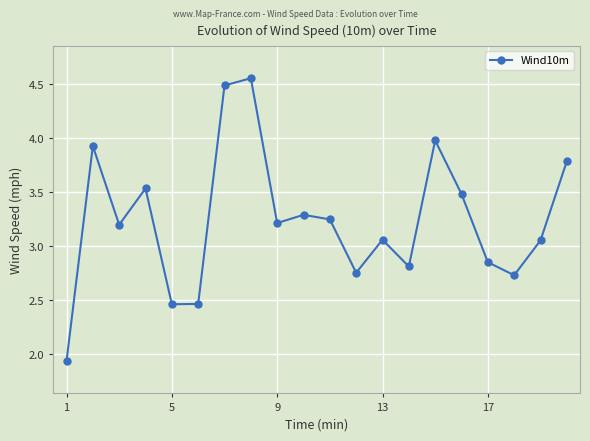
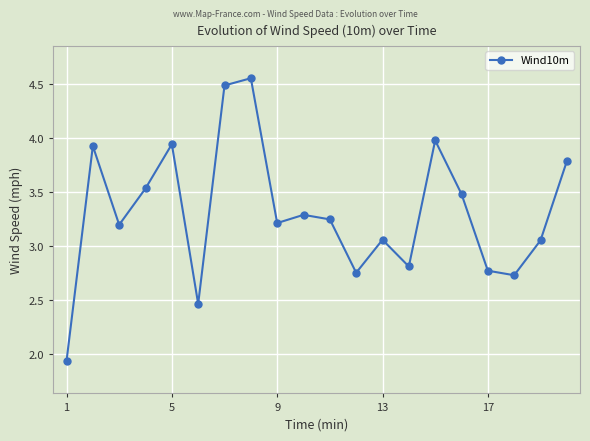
5: 2.46 -> 3.95
17: 2.85 -> 2.77
